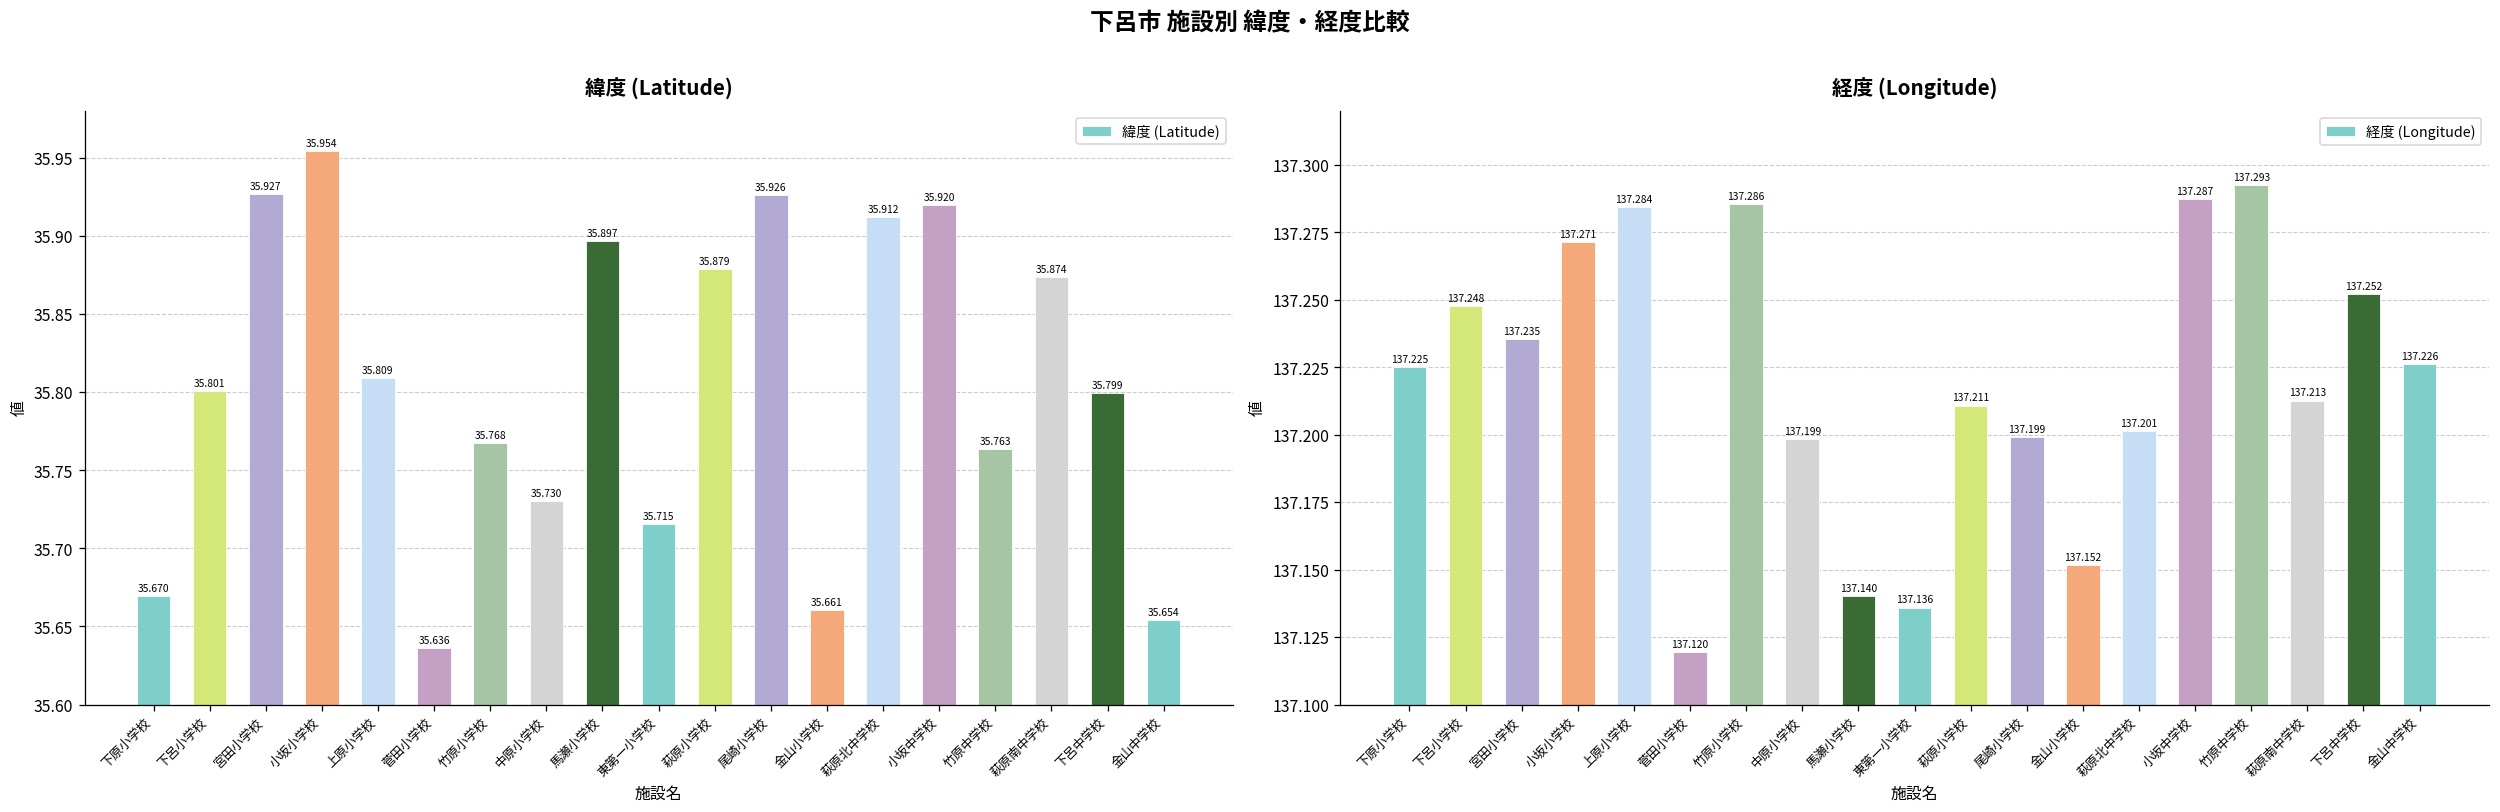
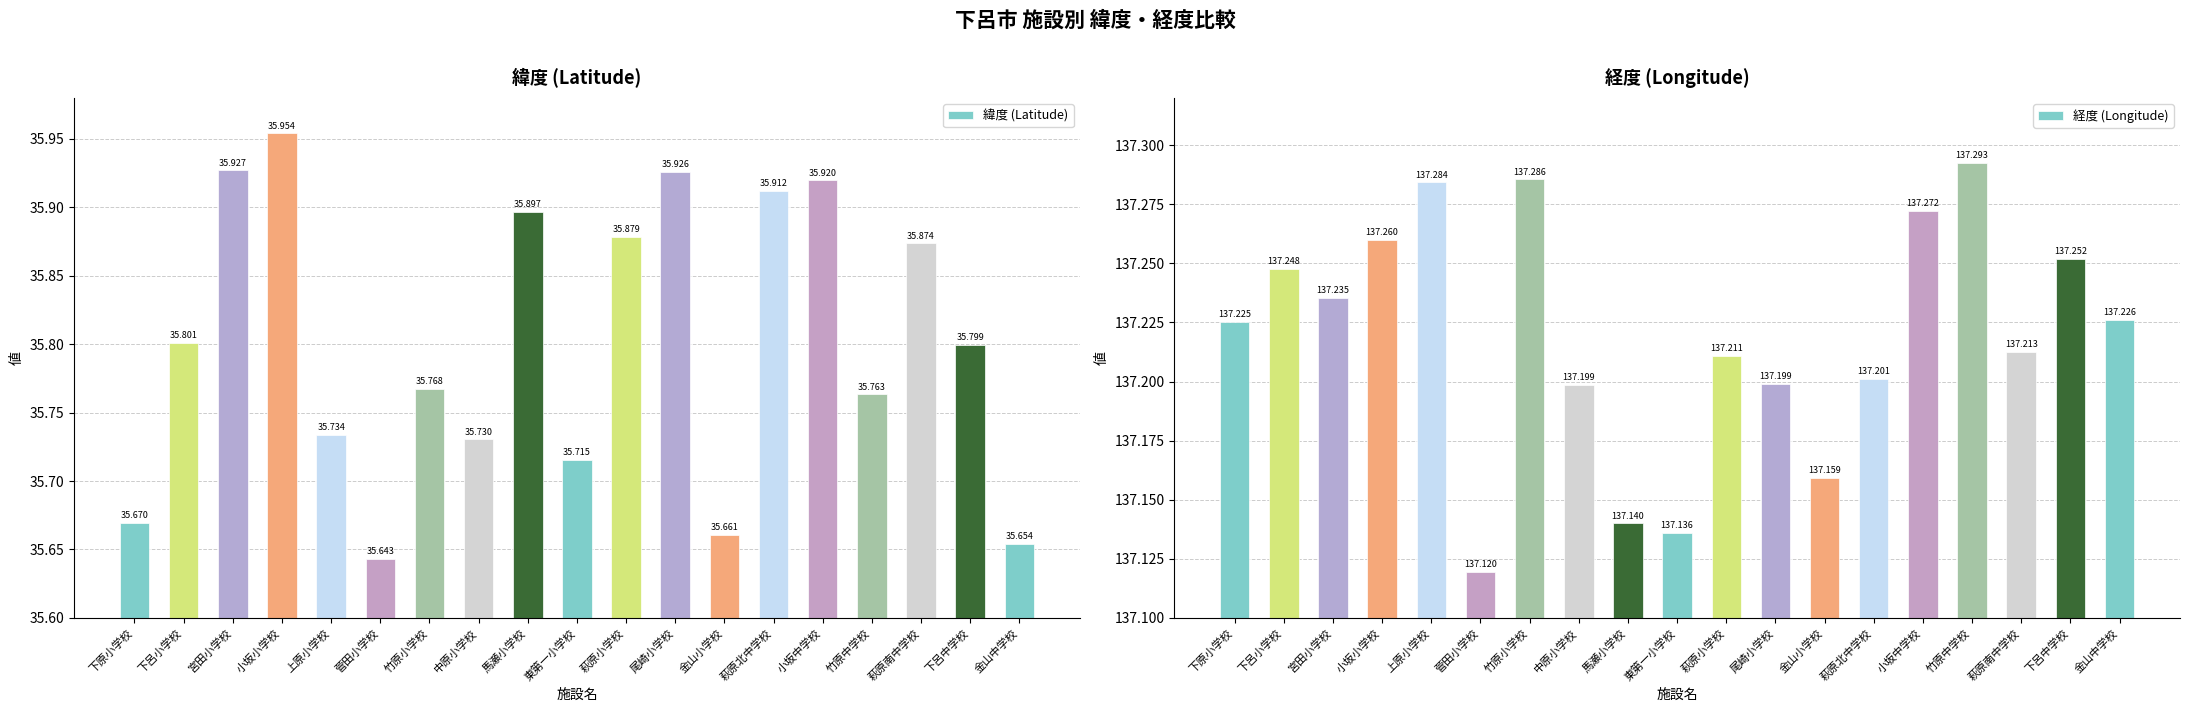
緯度 (Latitude), 上原小学校: 35.809 -> 35.734
緯度 (Latitude), 菅田小学校: 35.636 -> 35.643
経度 (Longitude), 小坂小学校: 137.271 -> 137.260
経度 (Longitude), 金山小学校: 137.152 -> 137.159
経度 (Longitude), 小坂中学校: 137.287 -> 137.272
